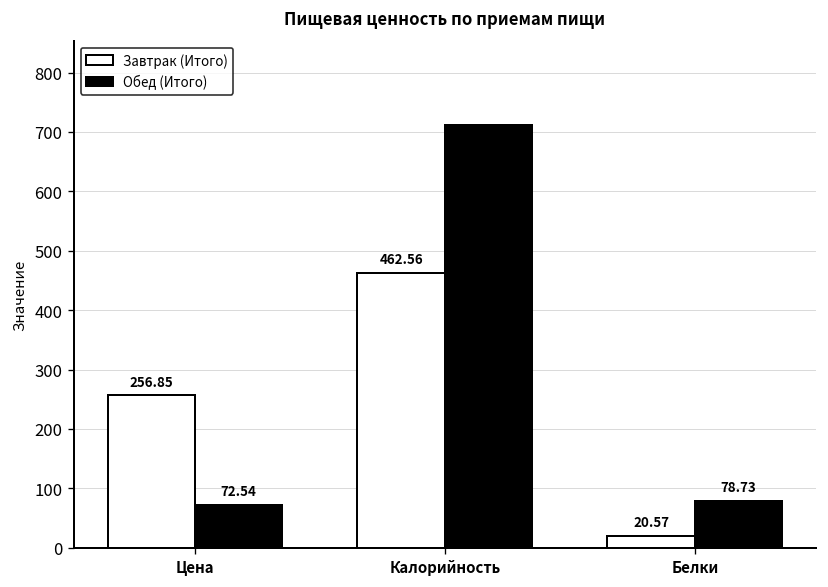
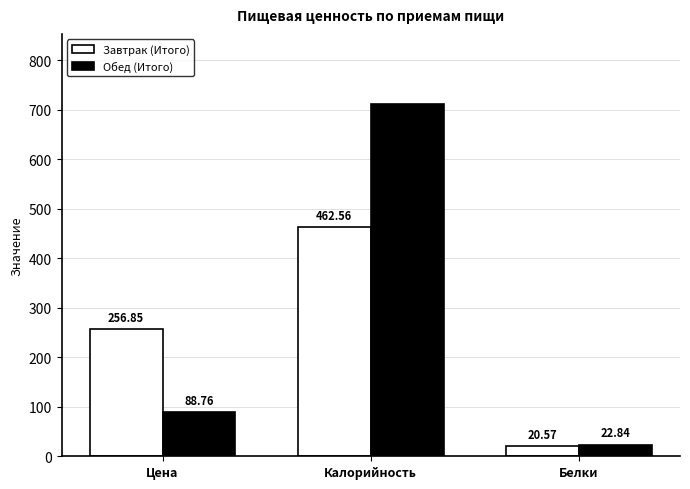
Обед (Итого), Цена: 72.54 -> 88.76
Обед (Итого), Белки: 78.73 -> 22.84
